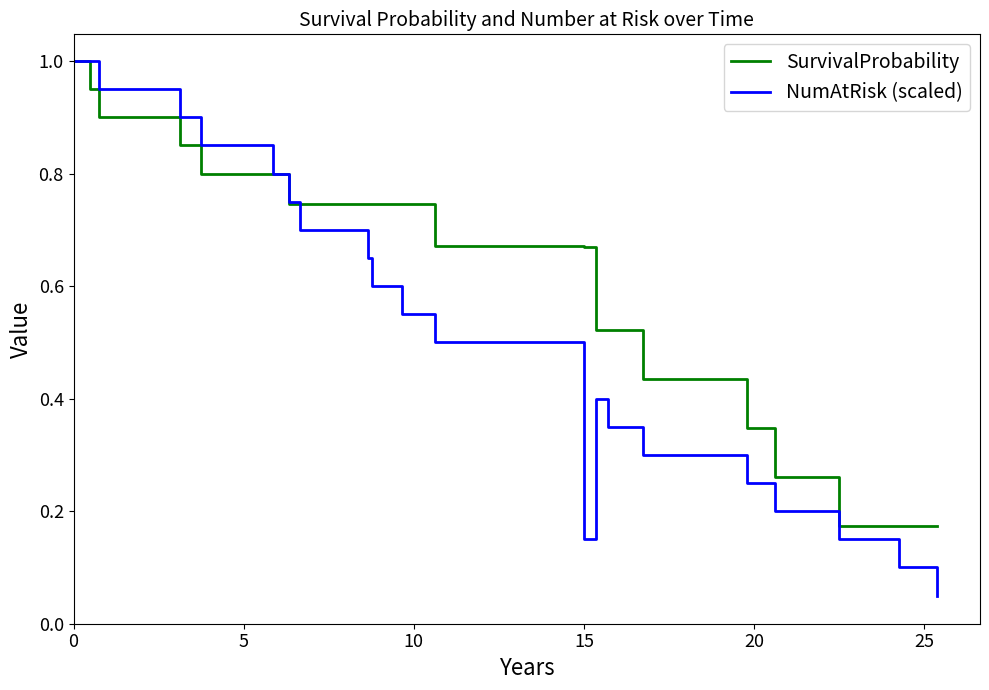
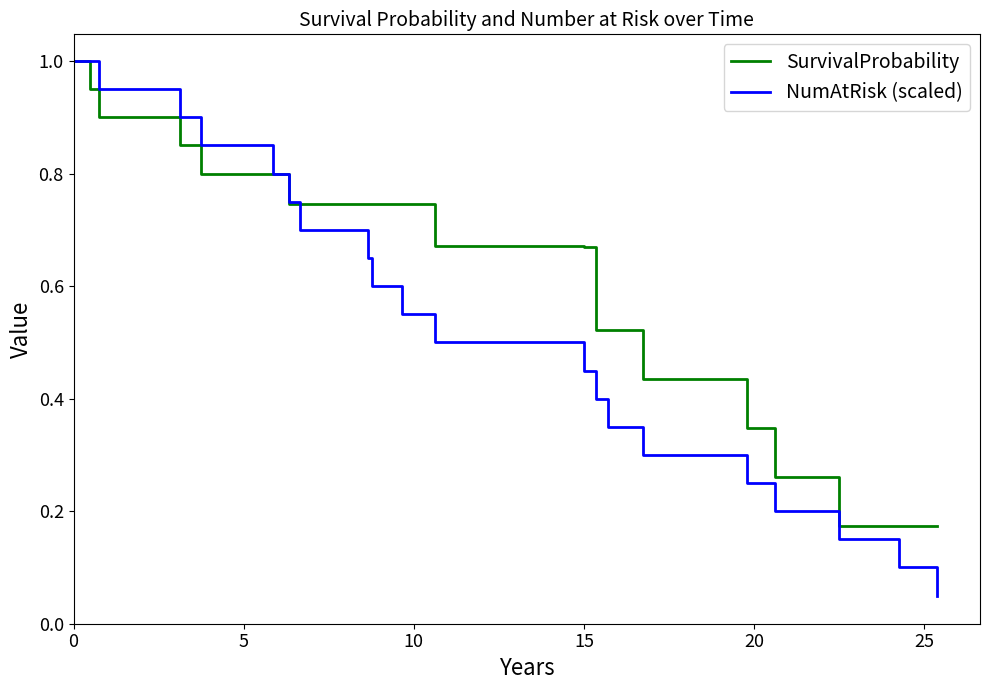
NumAtRisk (scaled), 15: 0.15 -> 0.45
